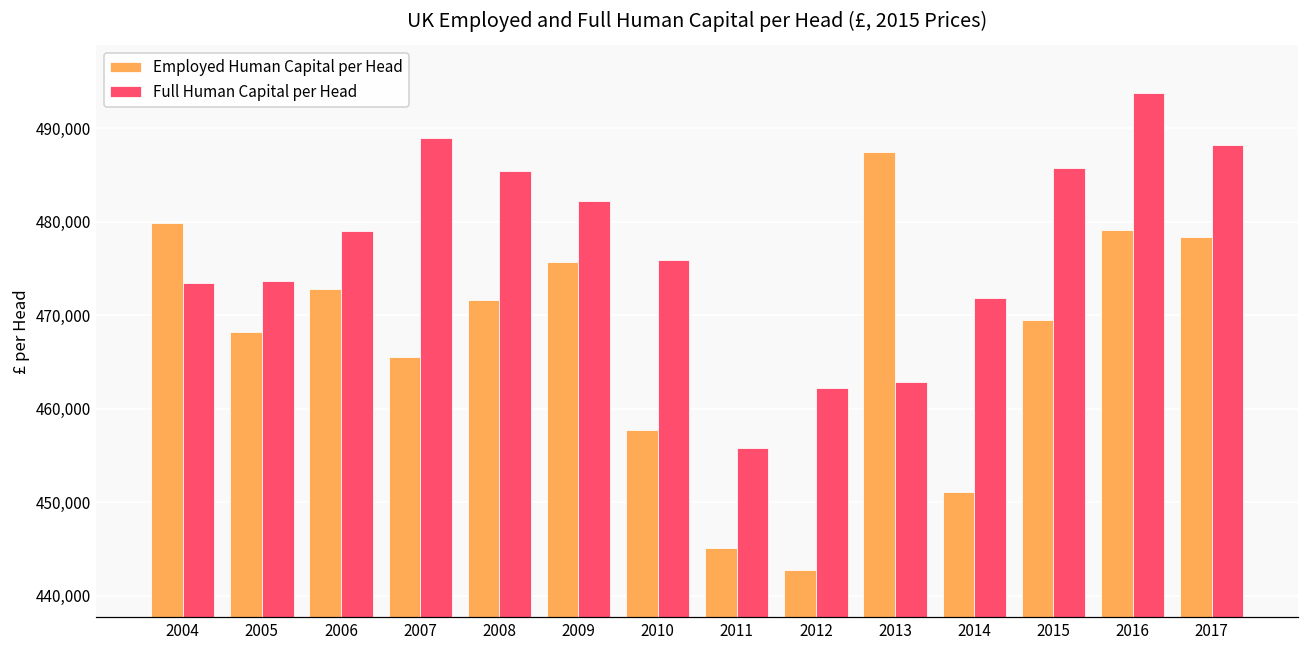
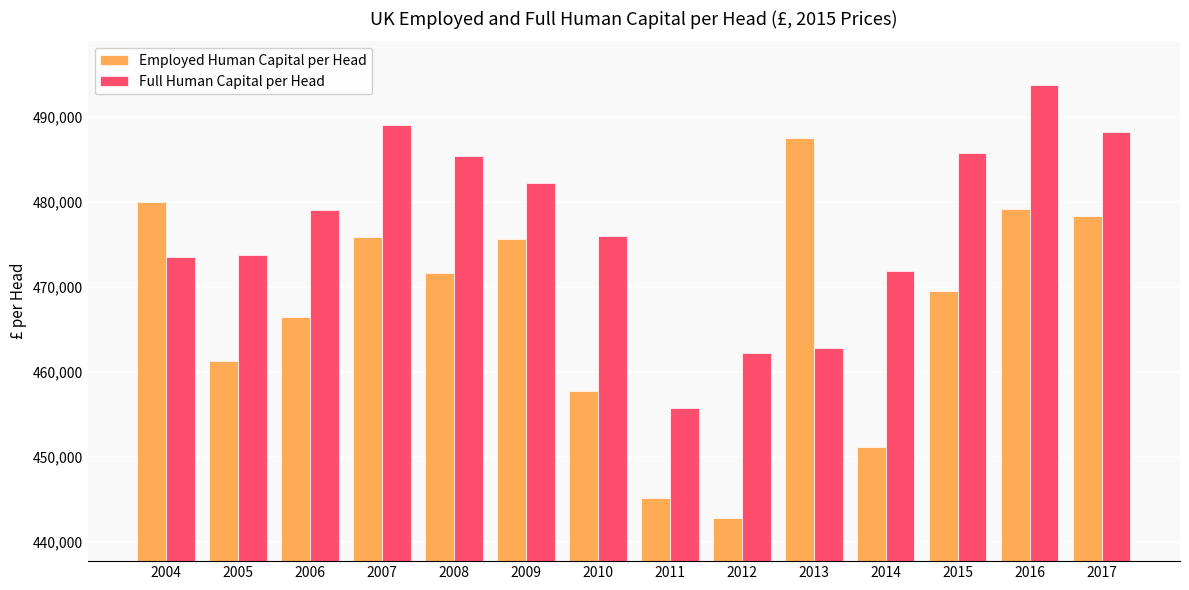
Employed Human Capital per Head, 2005: 468,000 -> 461,000
Employed Human Capital per Head, 2006: 473,000 -> 466,000
Employed Human Capital per Head, 2007: 465,000 -> 476,000
